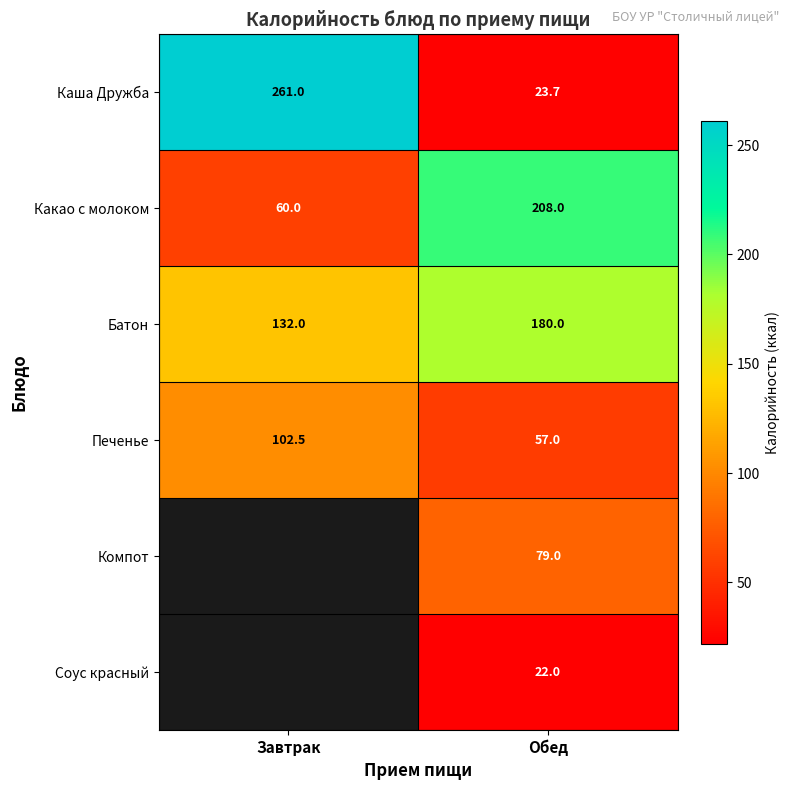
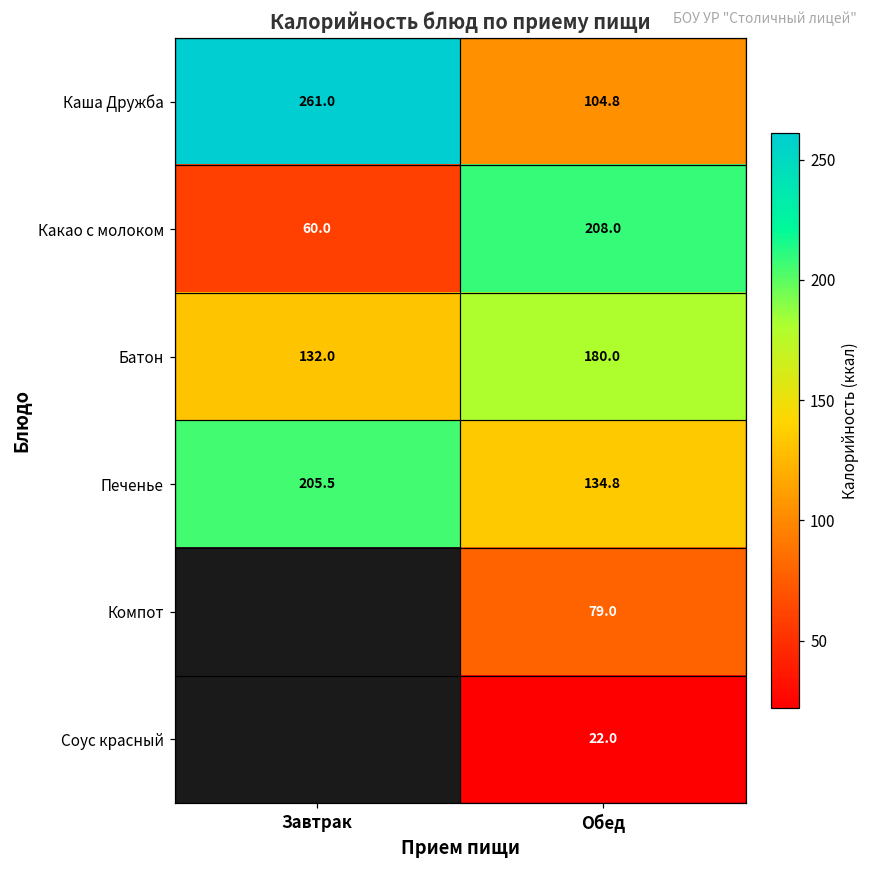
Каша Дружба, Обед: 23.7 -> 104.8
Печенье, Завтрак: 102.5 -> 205.5
Печенье, Обед: 57.0 -> 134.8
